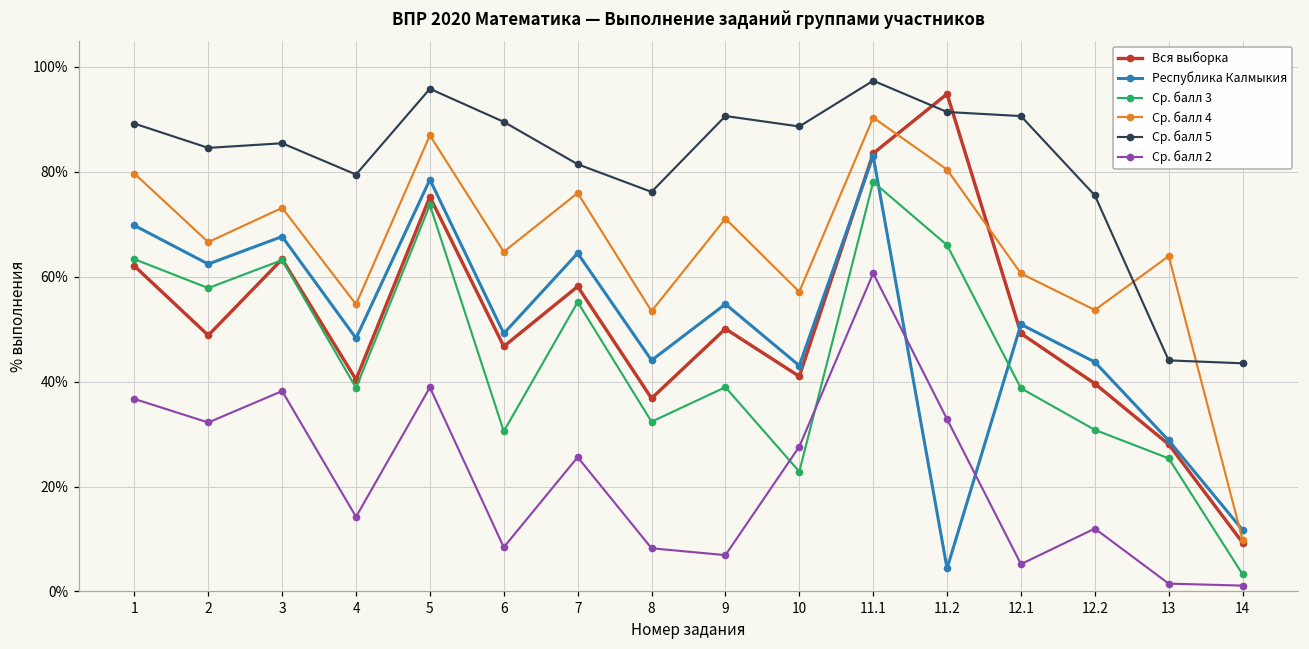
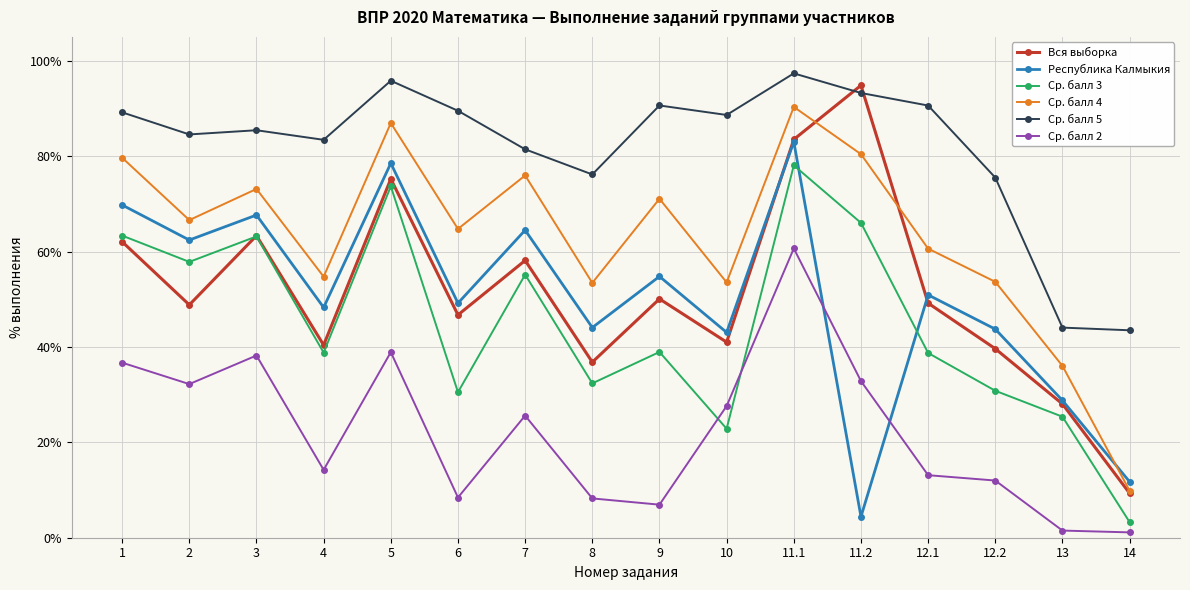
Ср. балл 5, 4: 79% -> 83%
Ср. балл 4, 10: 57% -> 54%
Ср. балл 5, 11.2: 91% -> 93%
Ср. балл 2, 12.1: 5% -> 13%
Ср. балл 4, 13: 64% -> 36%
